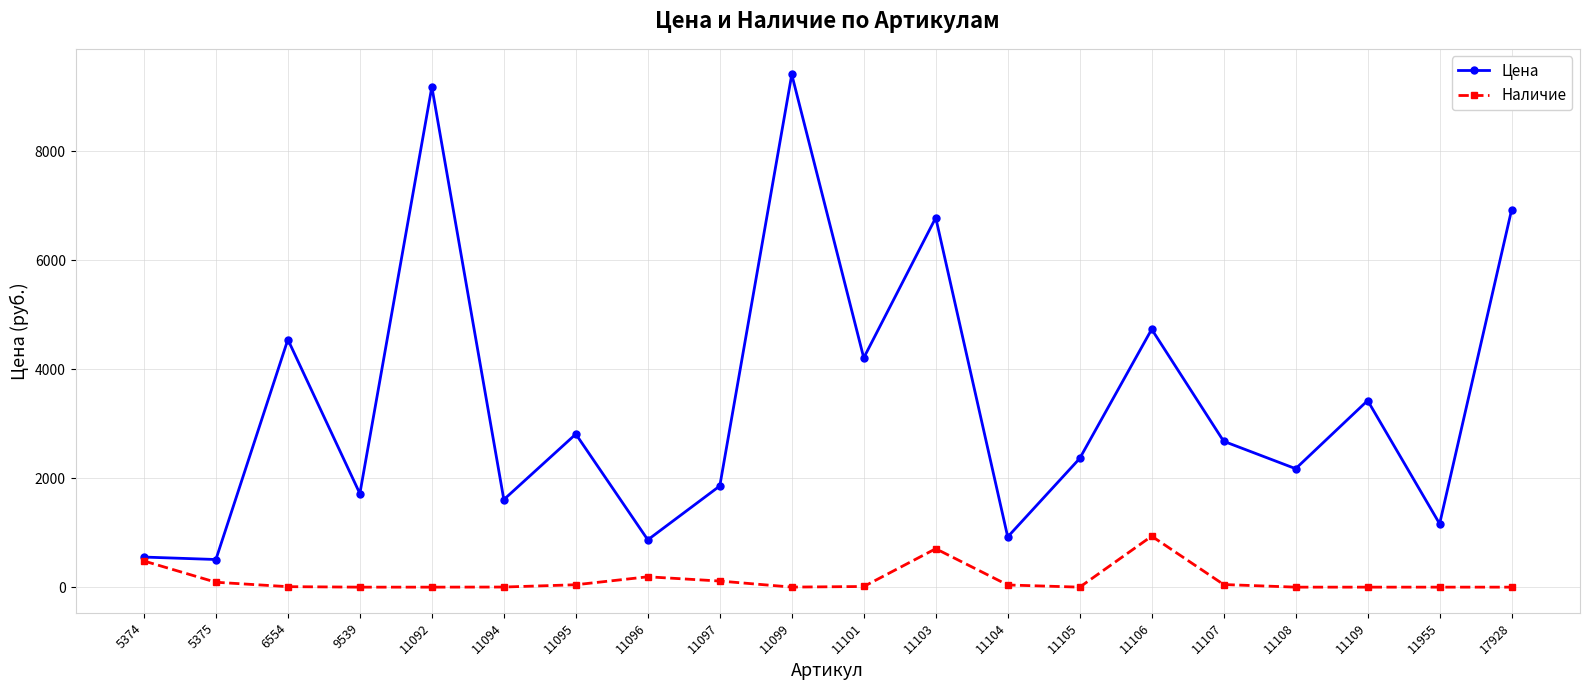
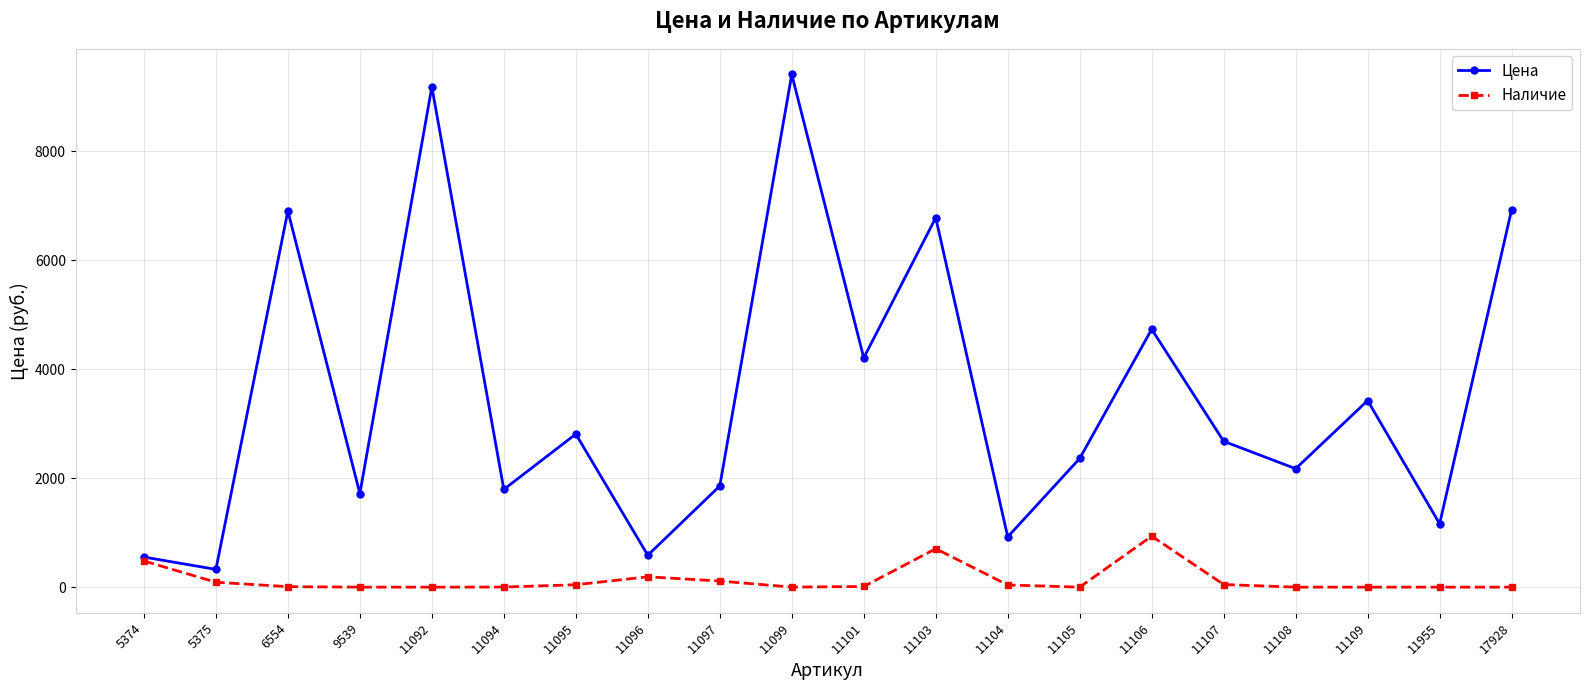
Цена, 5375: 500 -> 300
Цена, 6554: 4500 -> 6900
Цена, 11094: 1600 -> 1800
Цена, 11096: 900 -> 600
